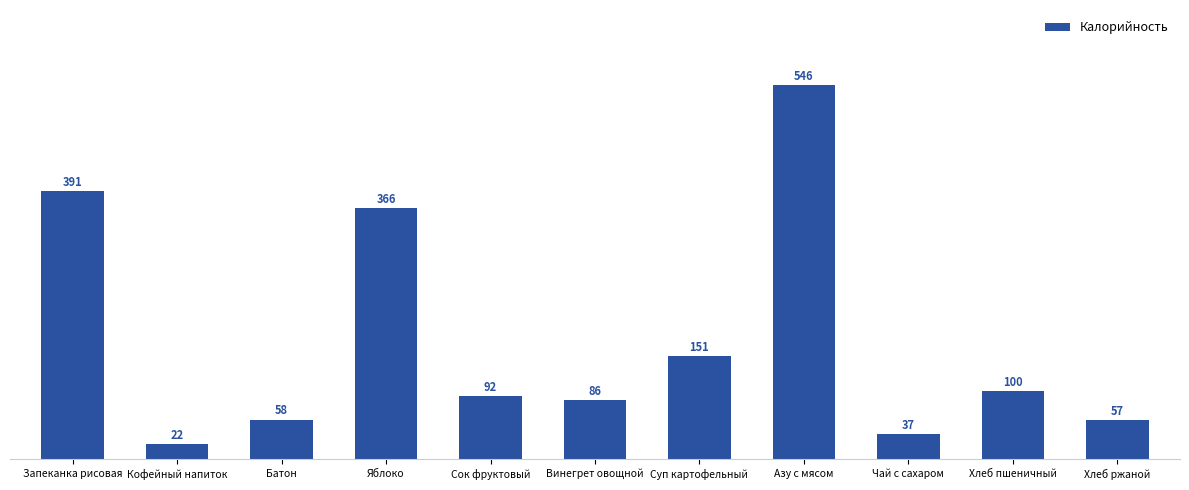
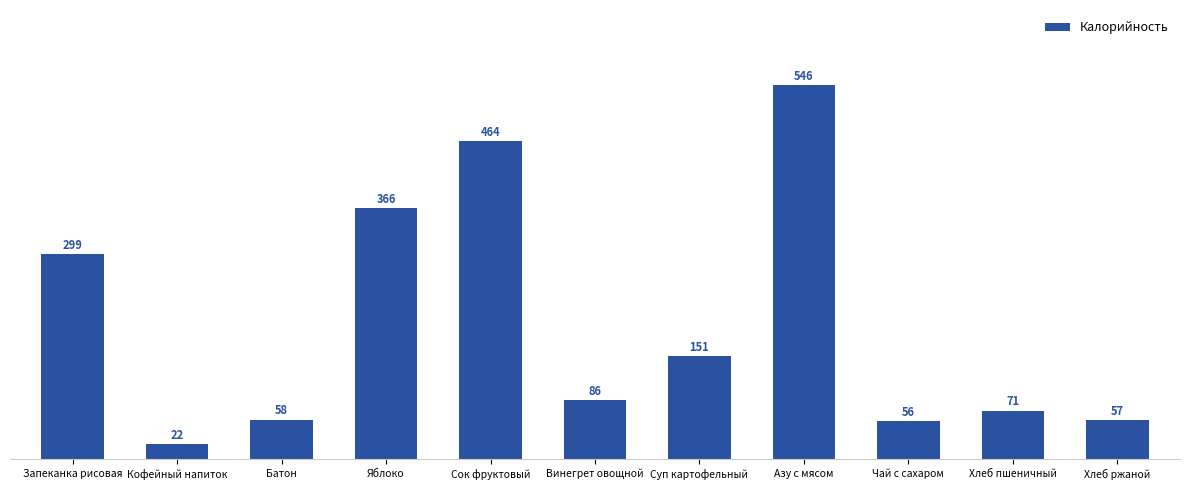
Запеканка рисовая: 391 -> 299
Сок фруктовый: 92 -> 464
Чай с сахаром: 37 -> 56
Хлеб пшеничный: 100 -> 71
